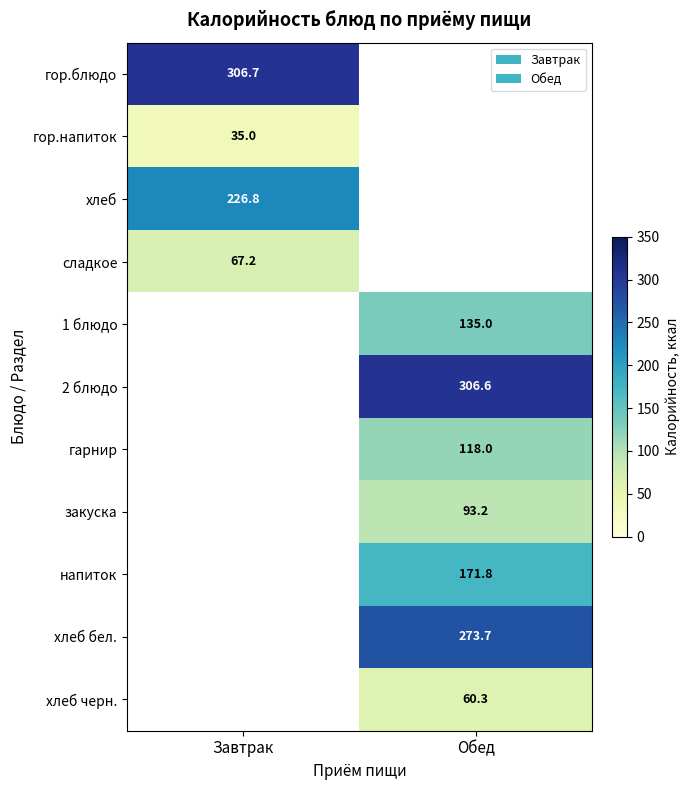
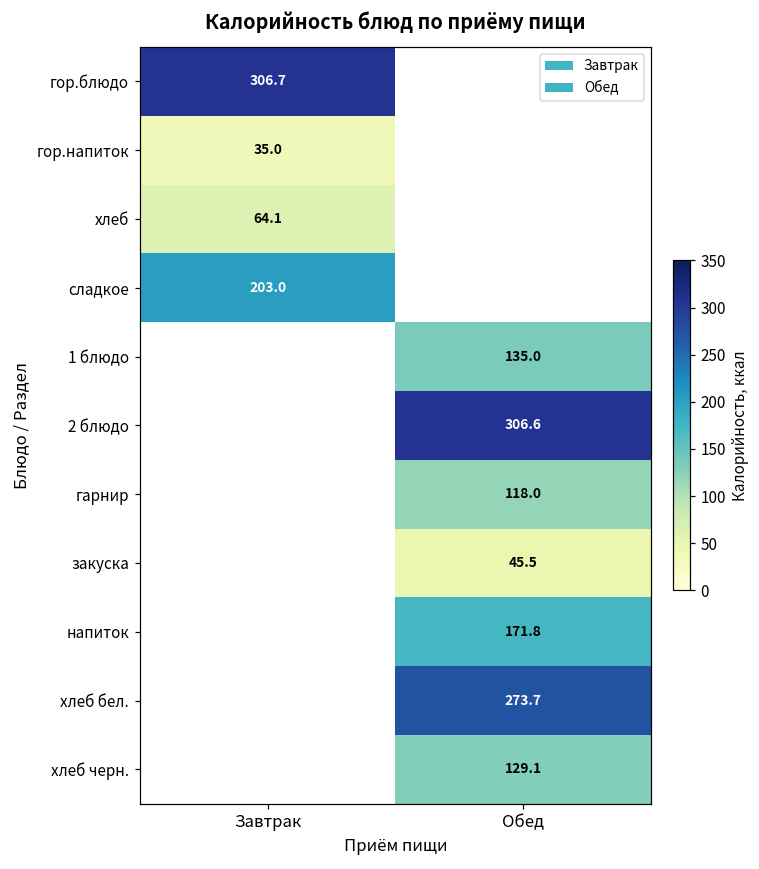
хлеб, Завтрак: 226.8 -> 64.1
сладкое, Завтрак: 67.2 -> 203.0
закуска, Обед: 93.2 -> 45.5
хлеб черн., Обед: 60.3 -> 129.1
